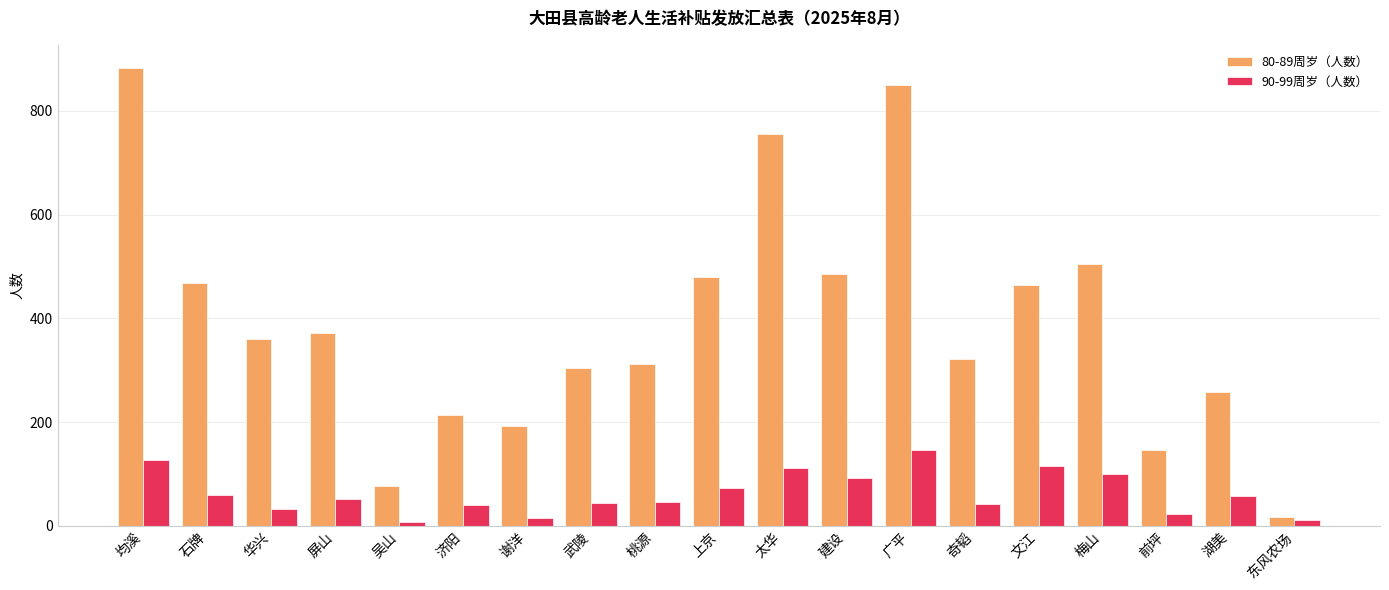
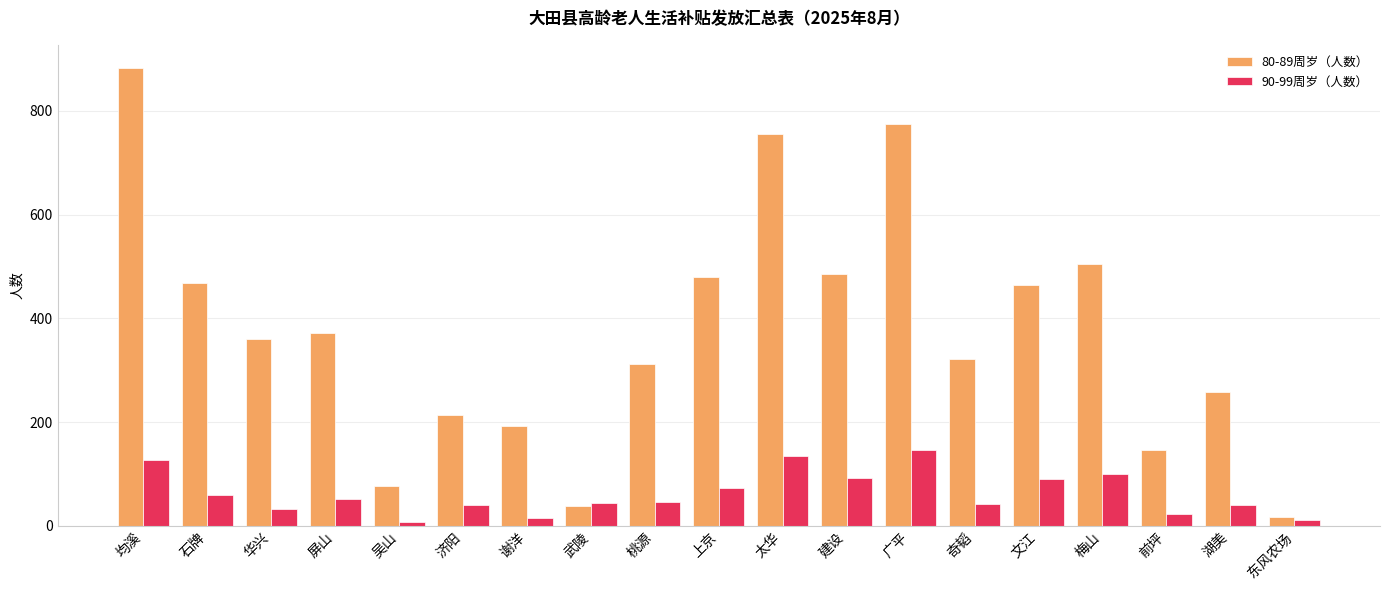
80-89周岁（人数）, 武陵: 310 -> 40
90-99周岁（人数）, 太华: 110 -> 130
80-89周岁（人数）, 广平: 850 -> 780
90-99周岁（人数）, 文江: 120 -> 90
90-99周岁（人数）, 湖美: 60 -> 40
